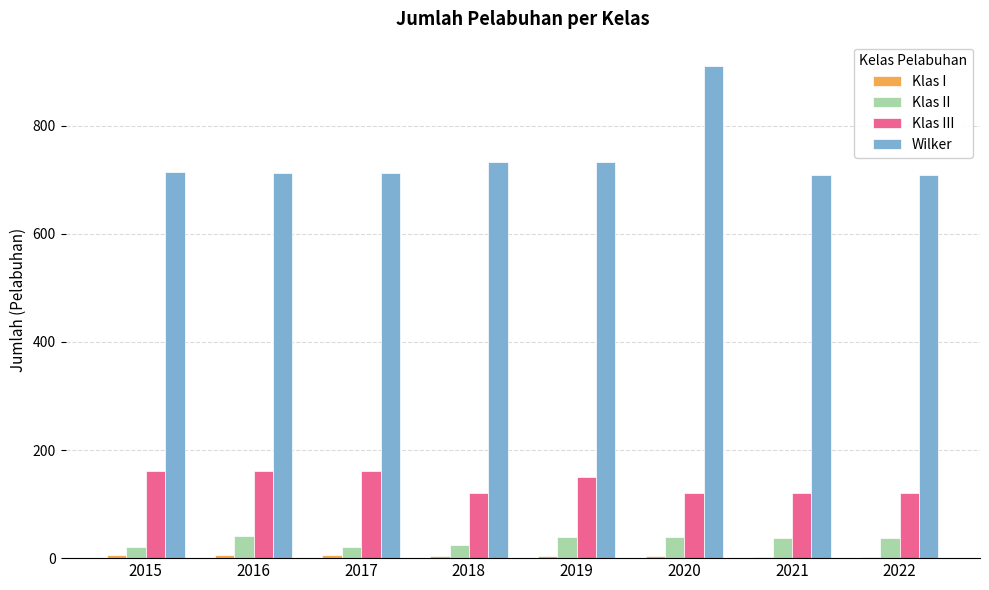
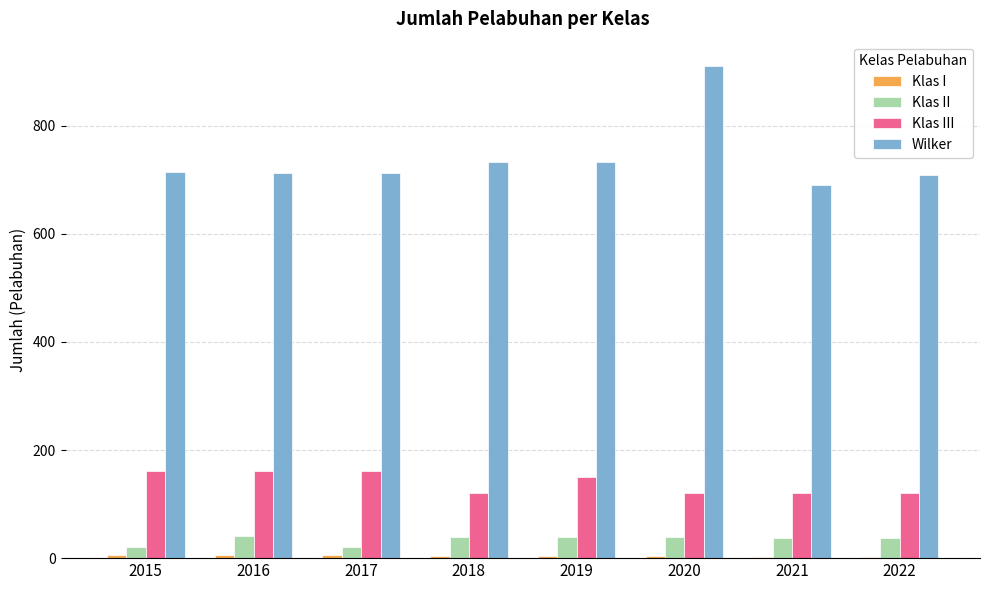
Klas II, 2018: 20 -> 40
Wilker, 2021: 710 -> 690
